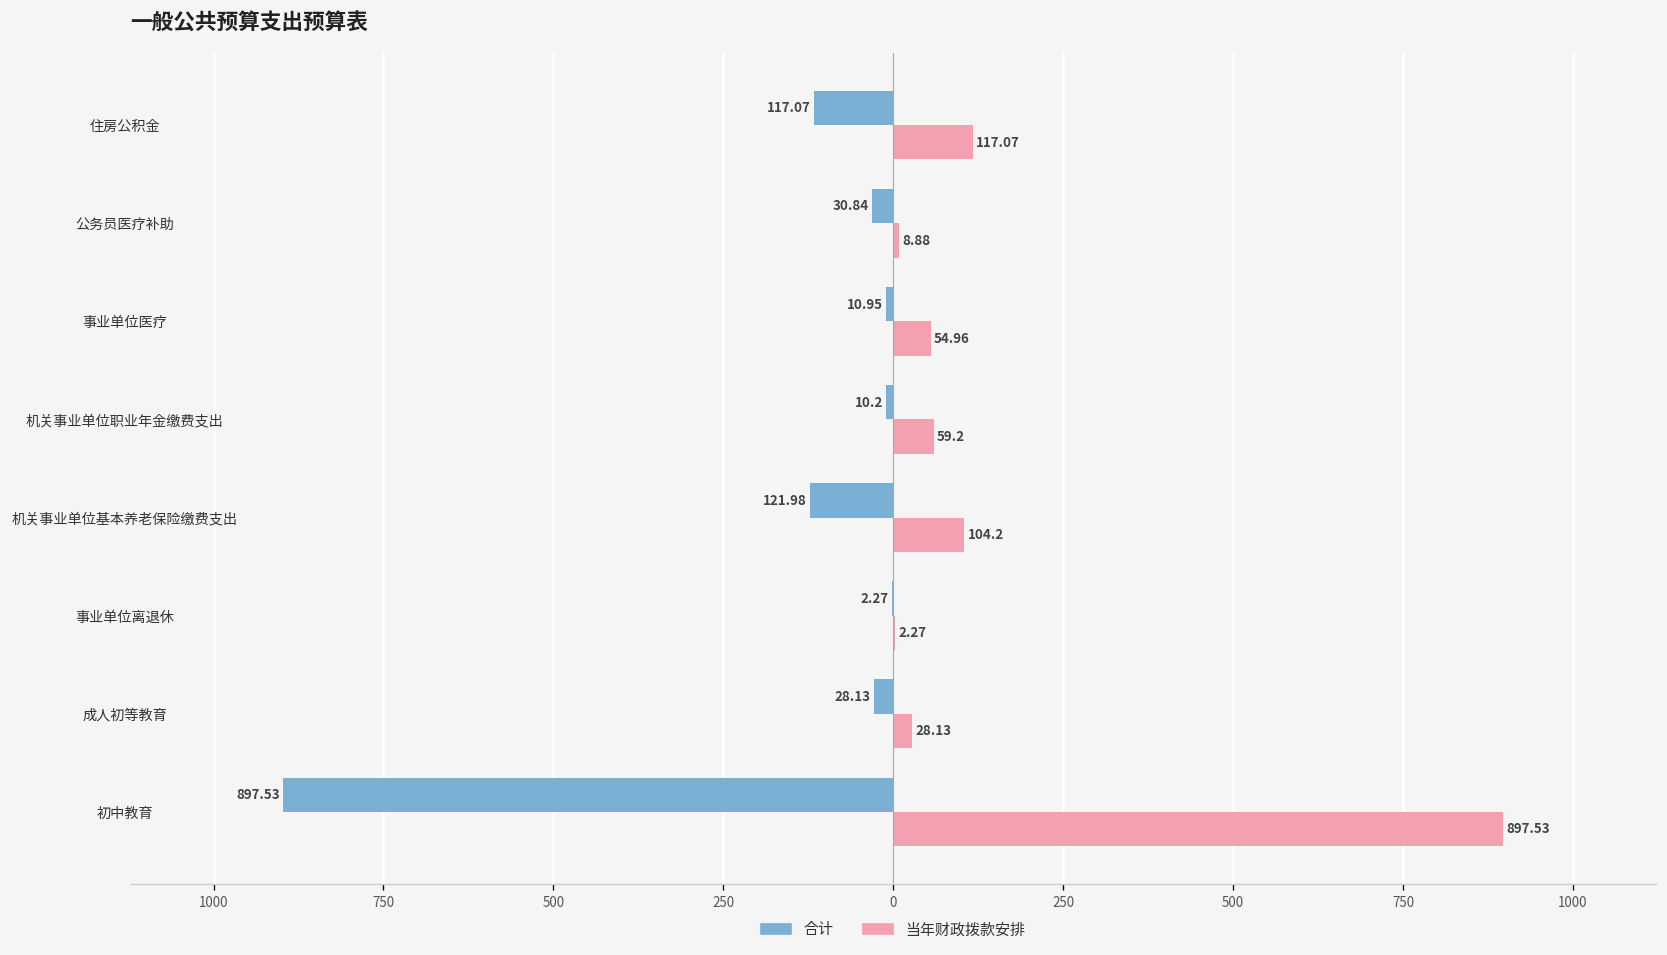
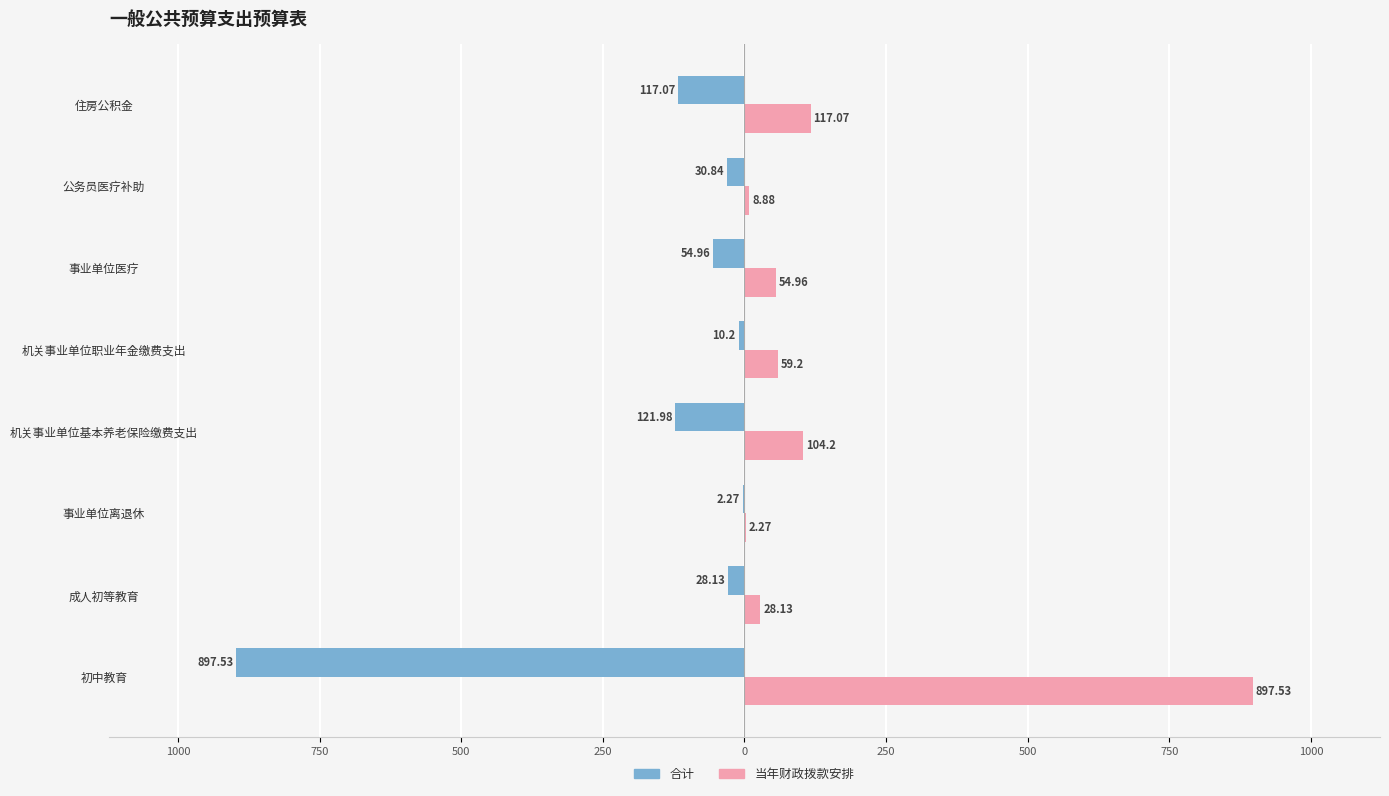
合计, 事业单位医疗: 10.95 -> 54.96
